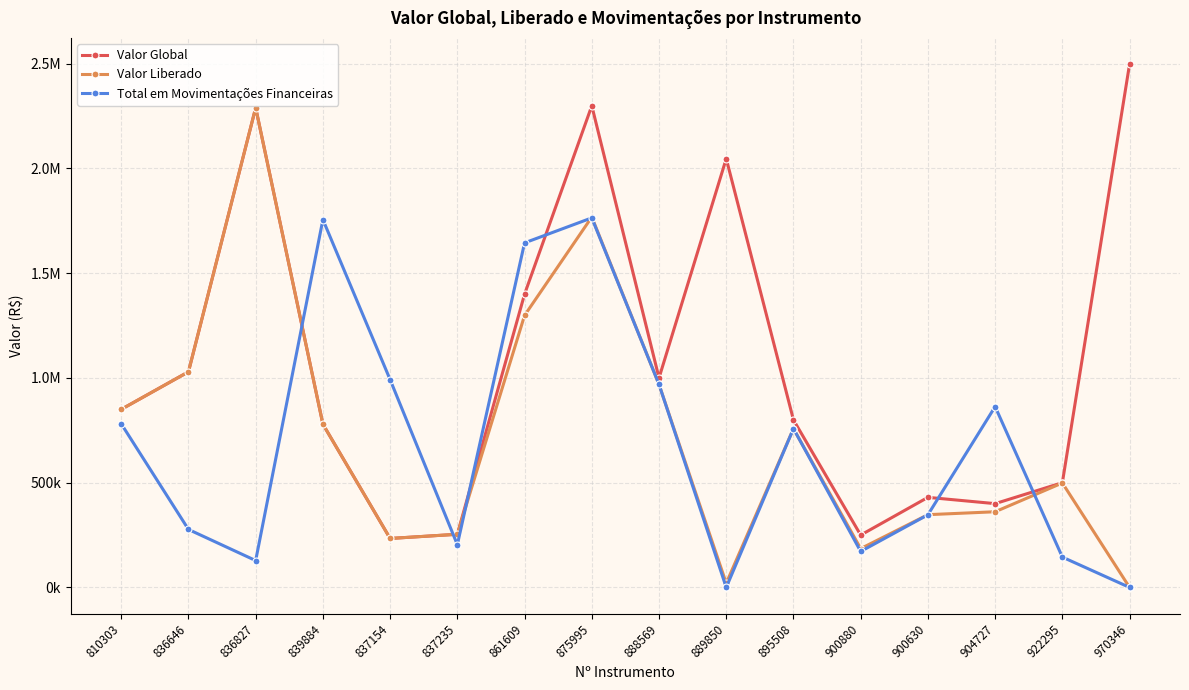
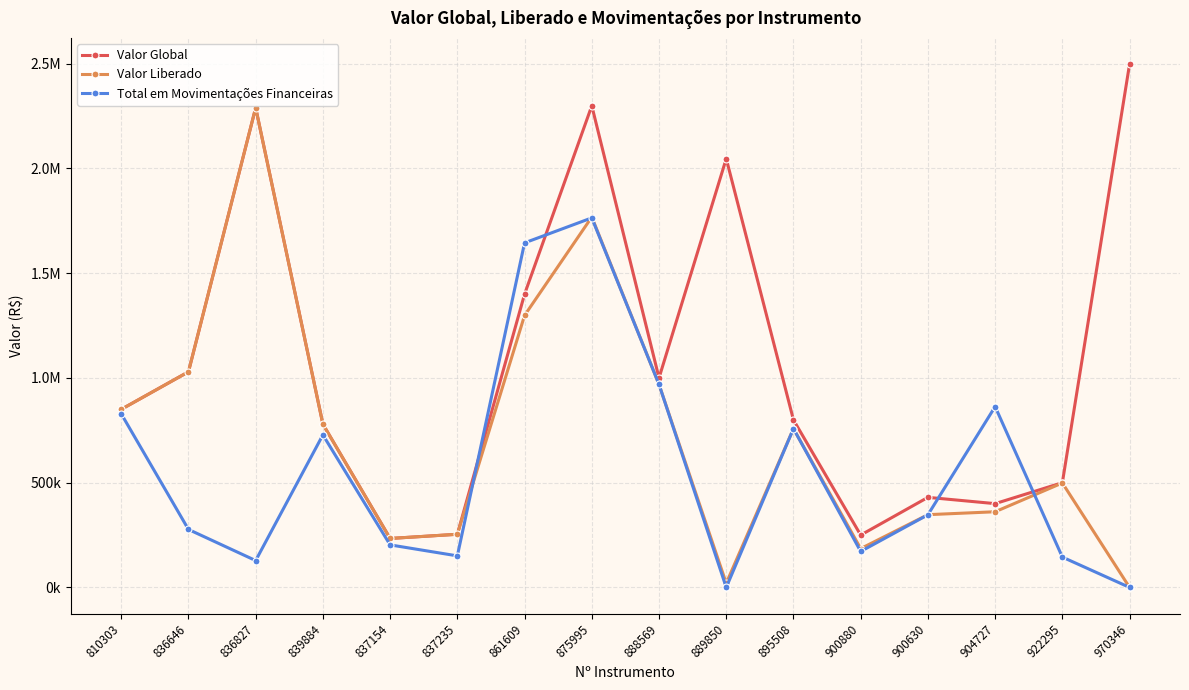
Total em Movimentações Financeiras, 810303: 780000 -> 830000
Total em Movimentações Financeiras, 839884: 1760000 -> 730000
Total em Movimentações Financeiras, 837154: 990000 -> 200000
Total em Movimentações Financeiras, 837235: 200000 -> 150000
